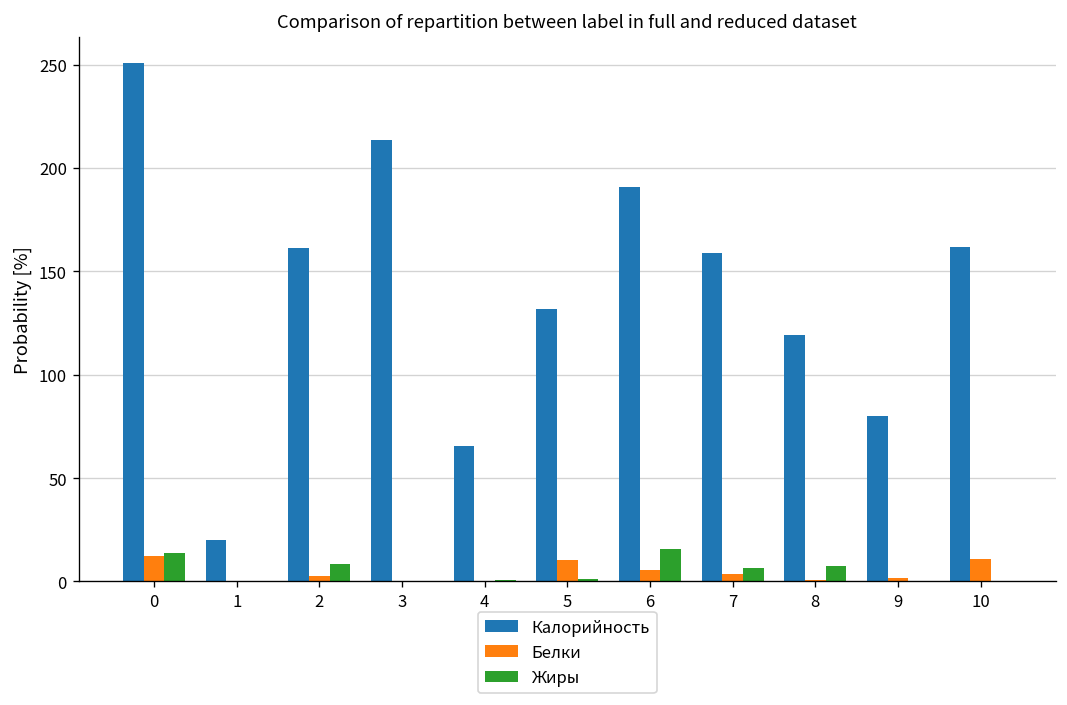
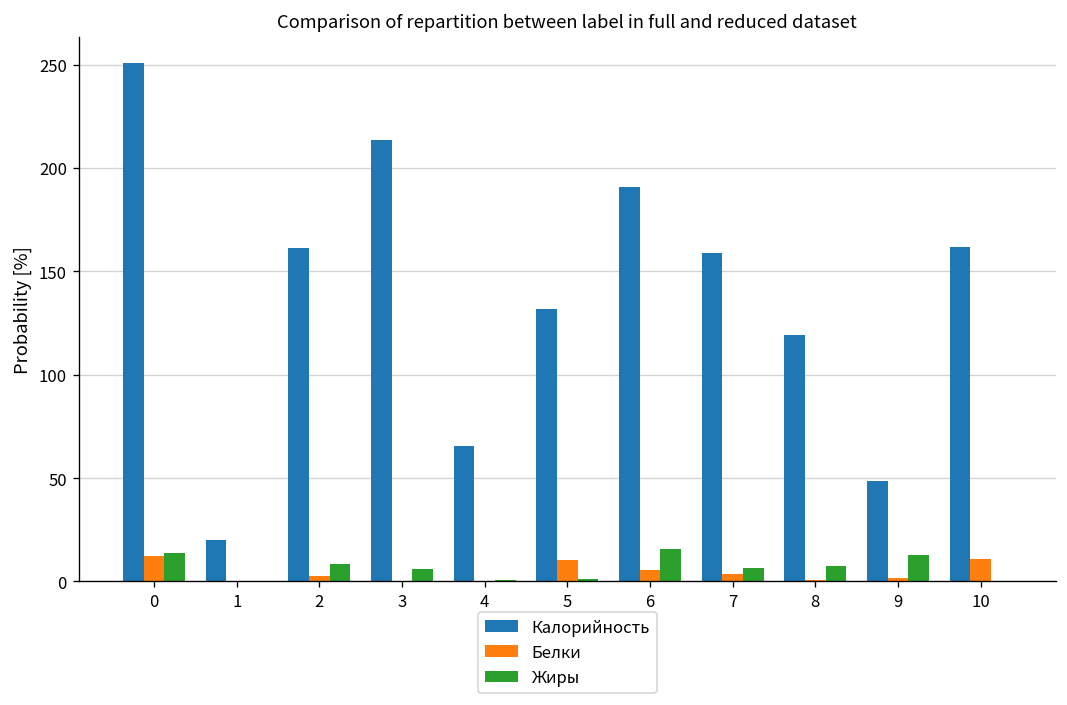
Жиры, 3: 0 -> 6
Калорийность, 9: 80 -> 48
Жиры, 9: 0 -> 13
